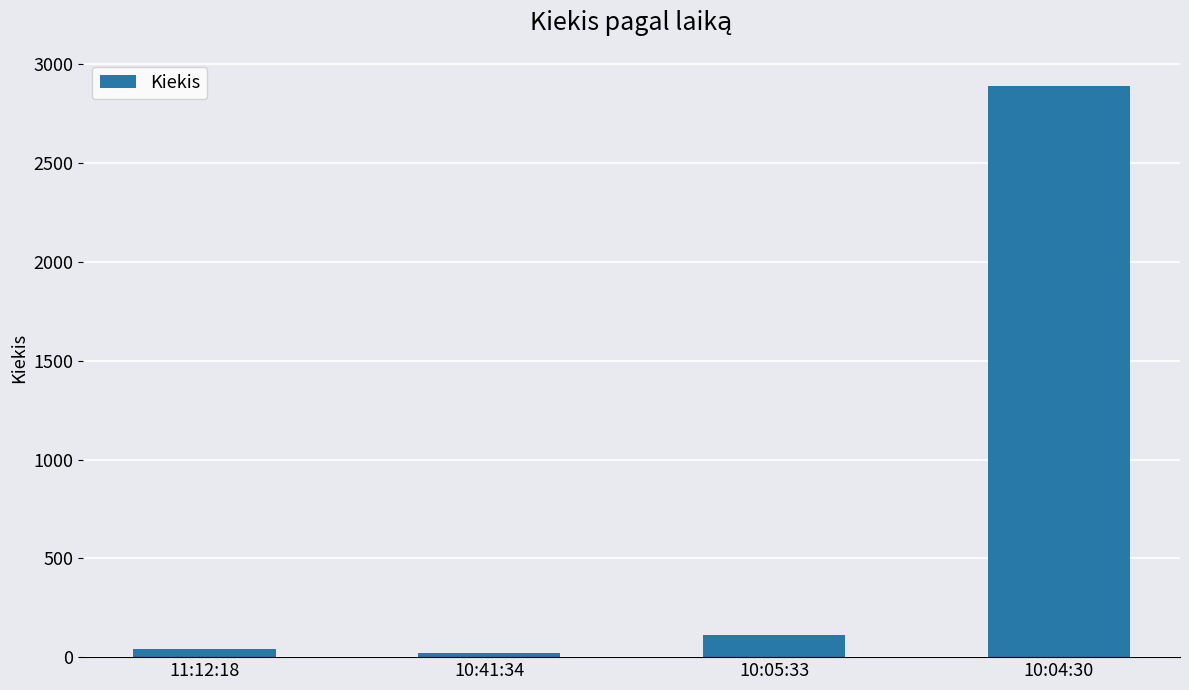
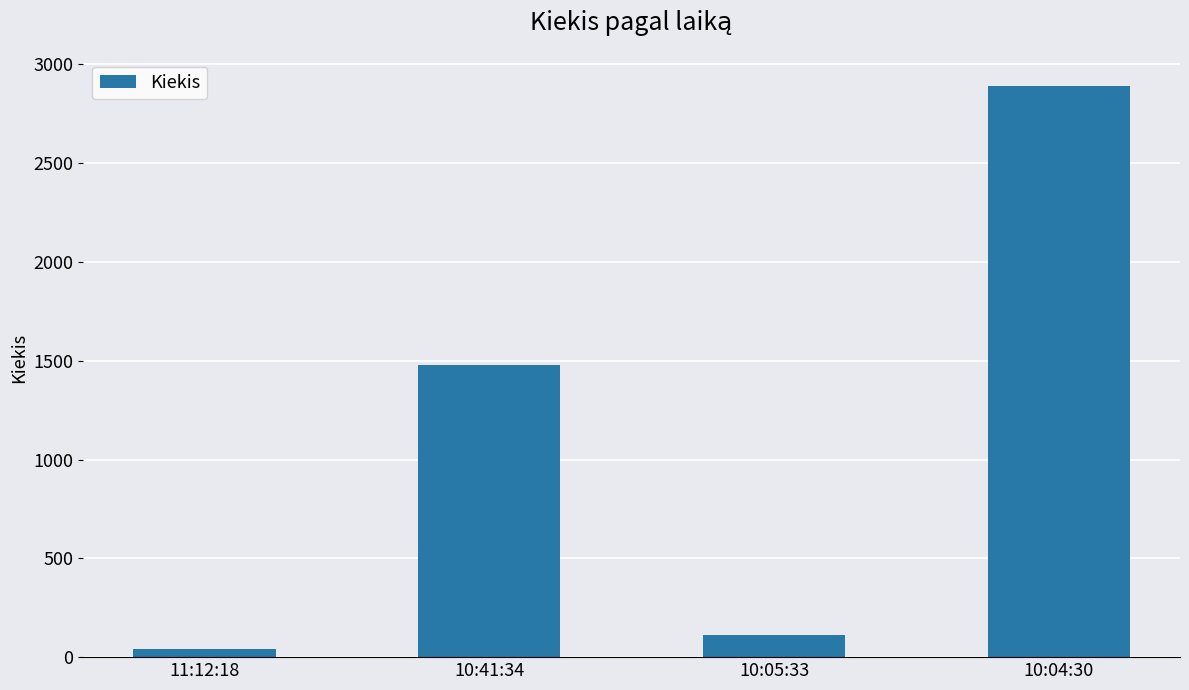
10:41:34: 20 -> 1480
